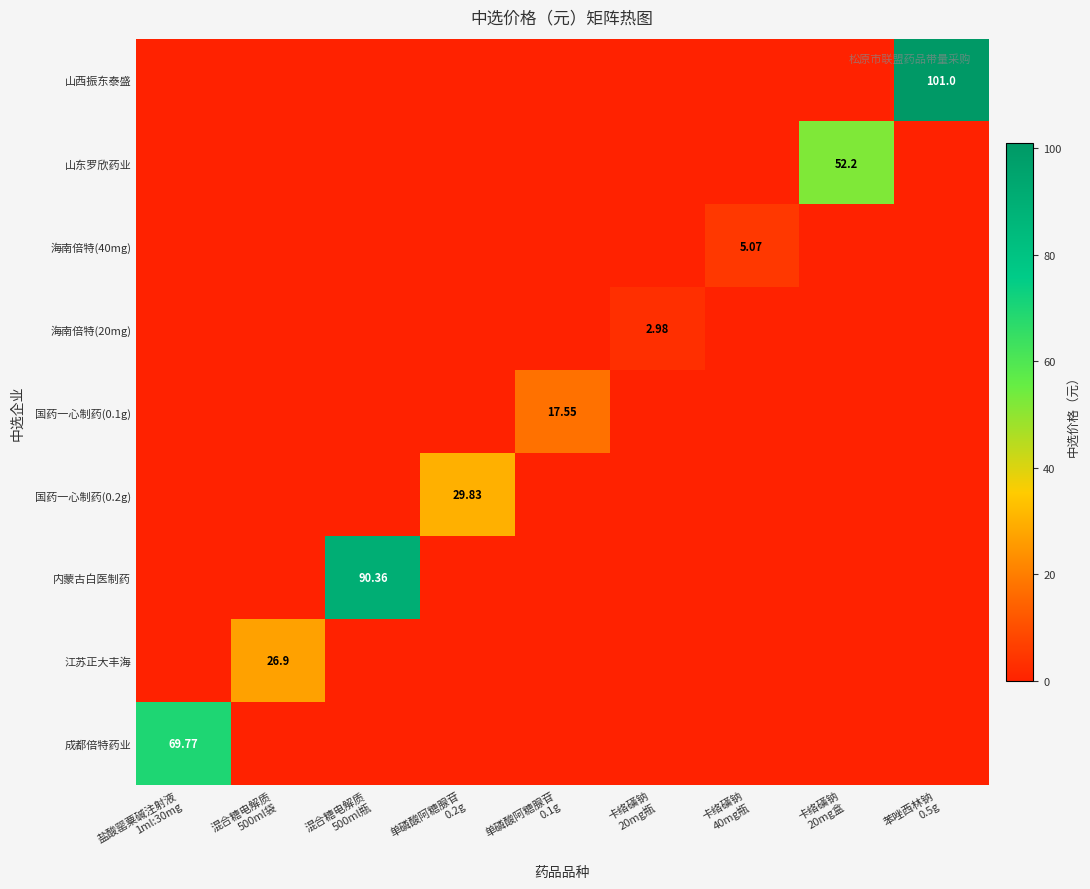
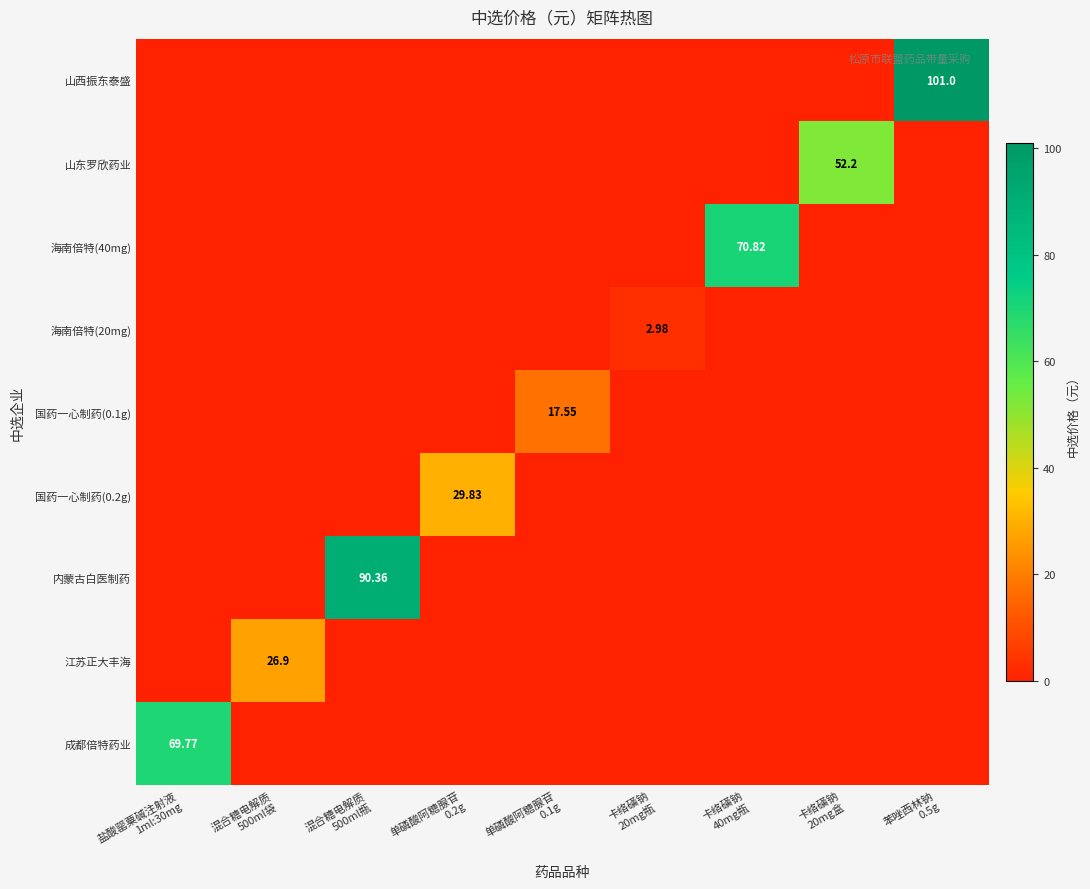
海南倍特(40mg), 卡络磺钠 40mg瓶: 5.07 -> 70.82
